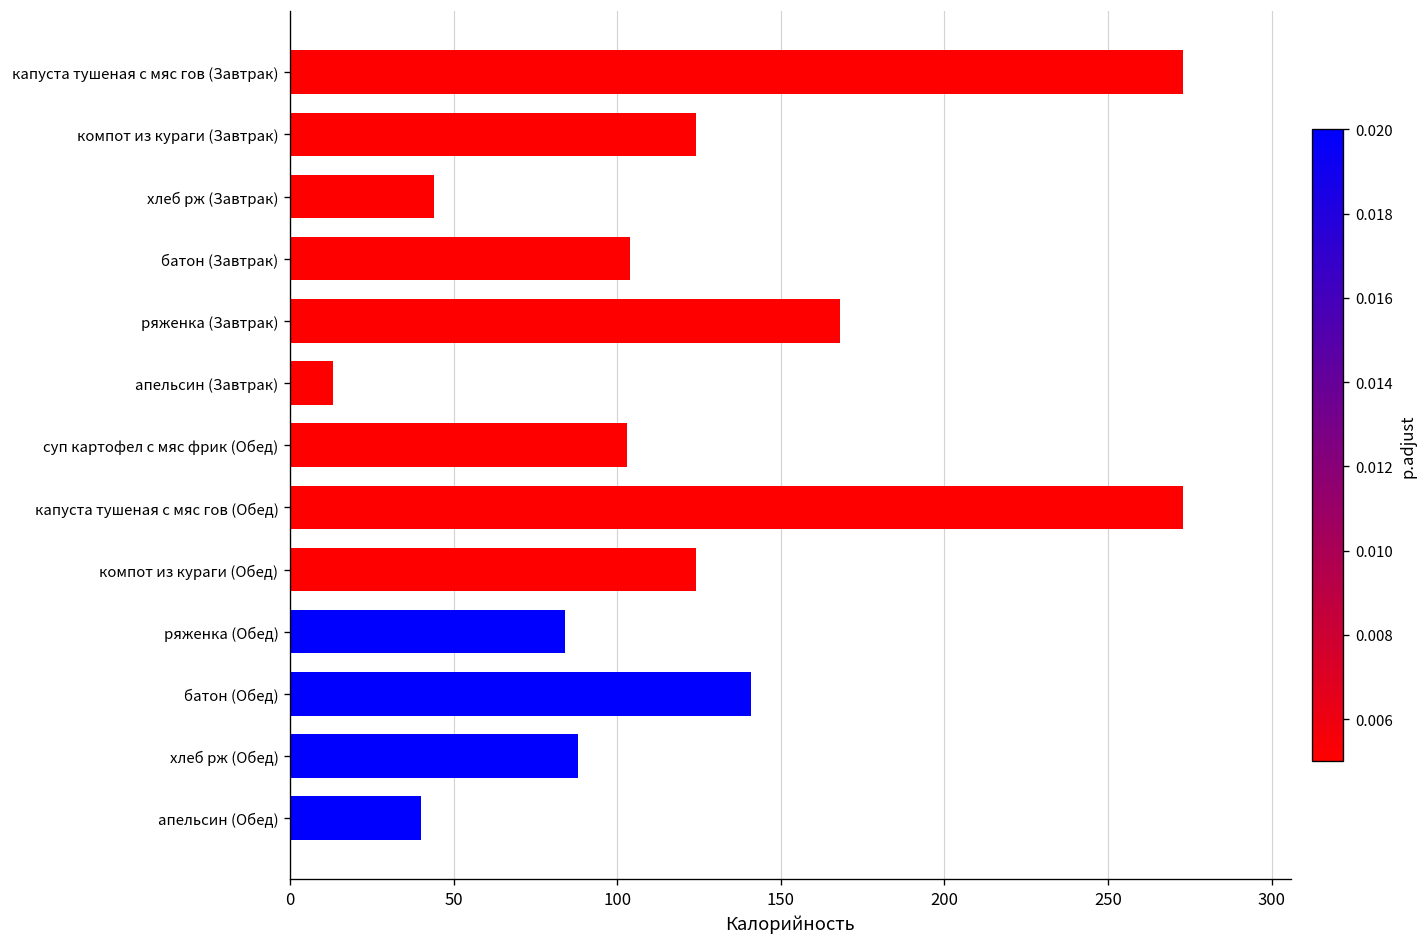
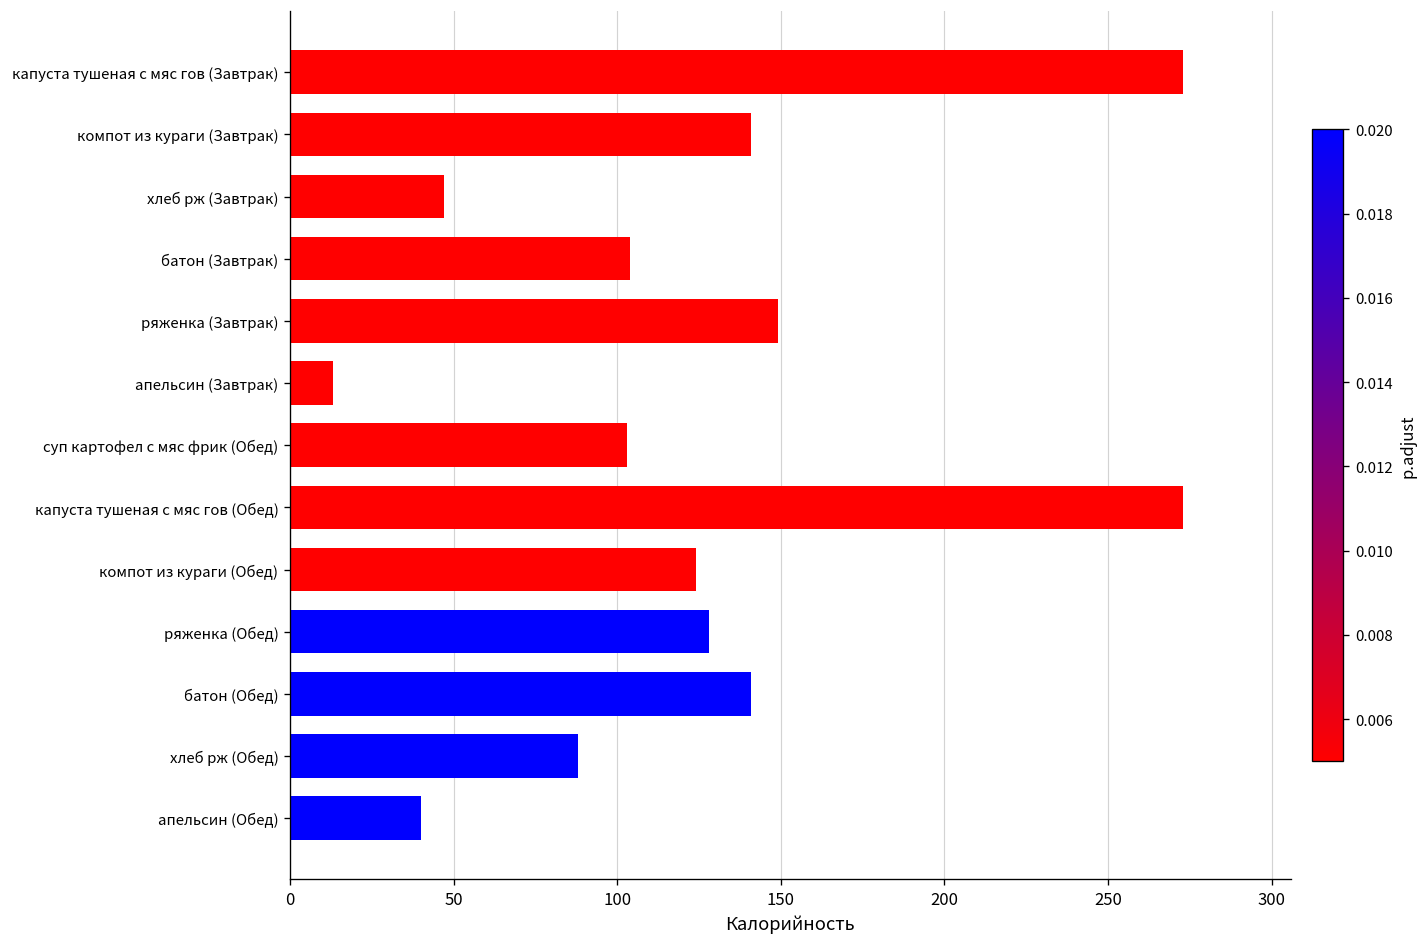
компот из кураги (Завтрак): 124 -> 141
хлеб рж (Завтрак): 44 -> 47
ряженка (Завтрак): 168 -> 149
ряженка (Обед): 84 -> 128
